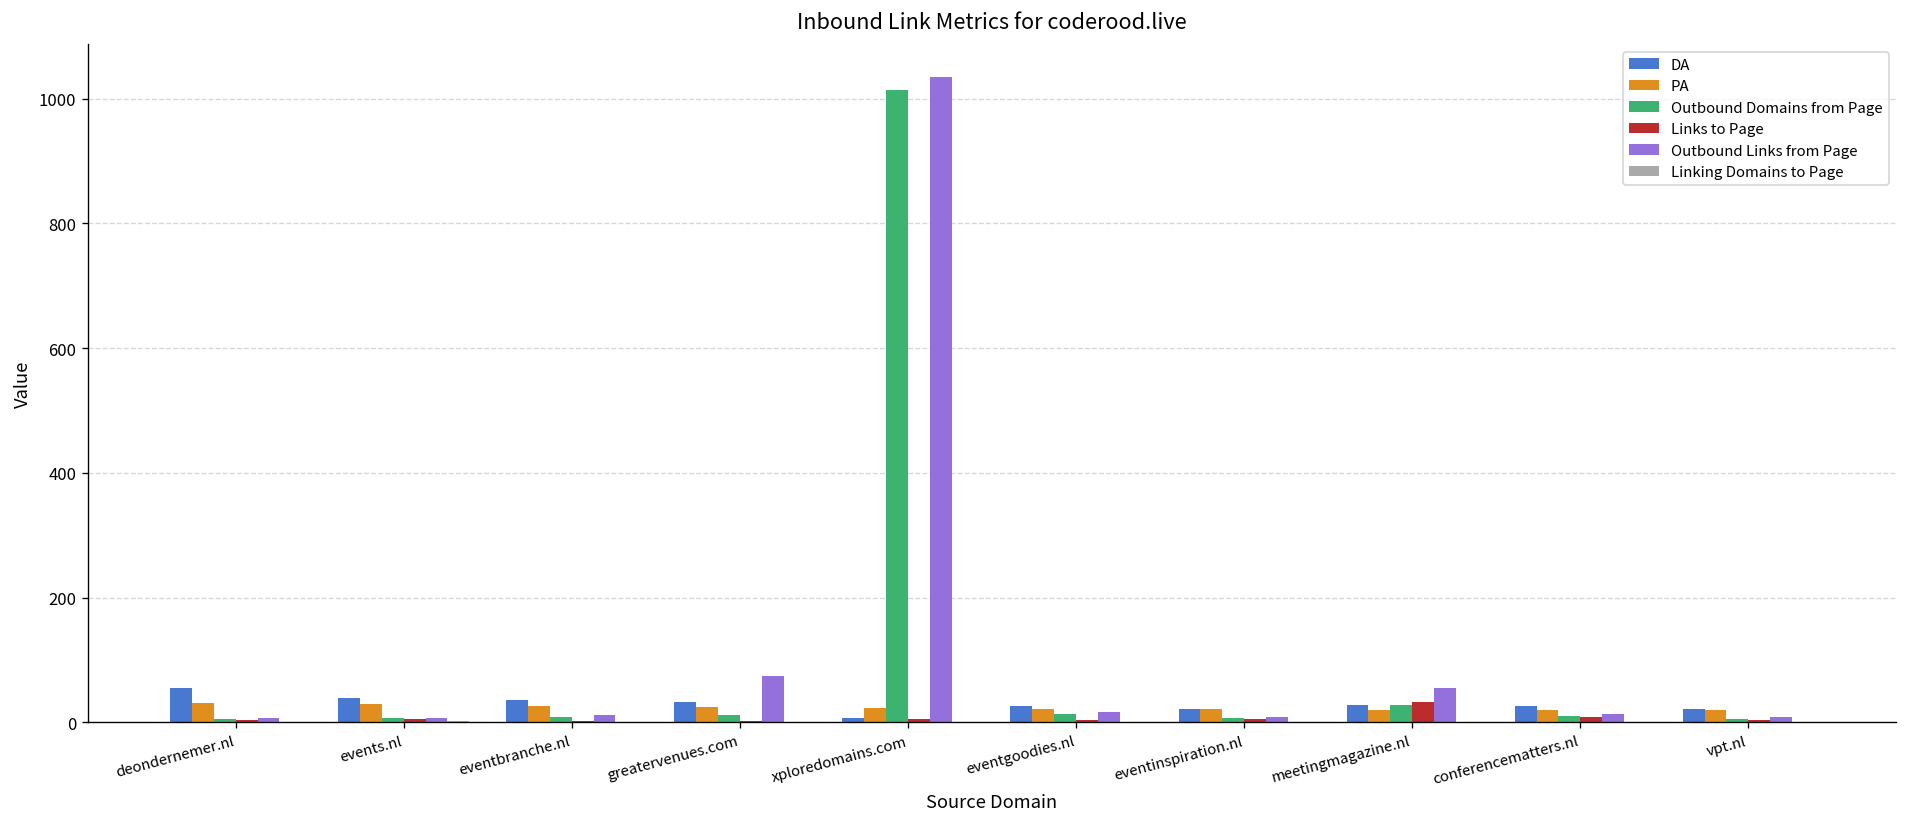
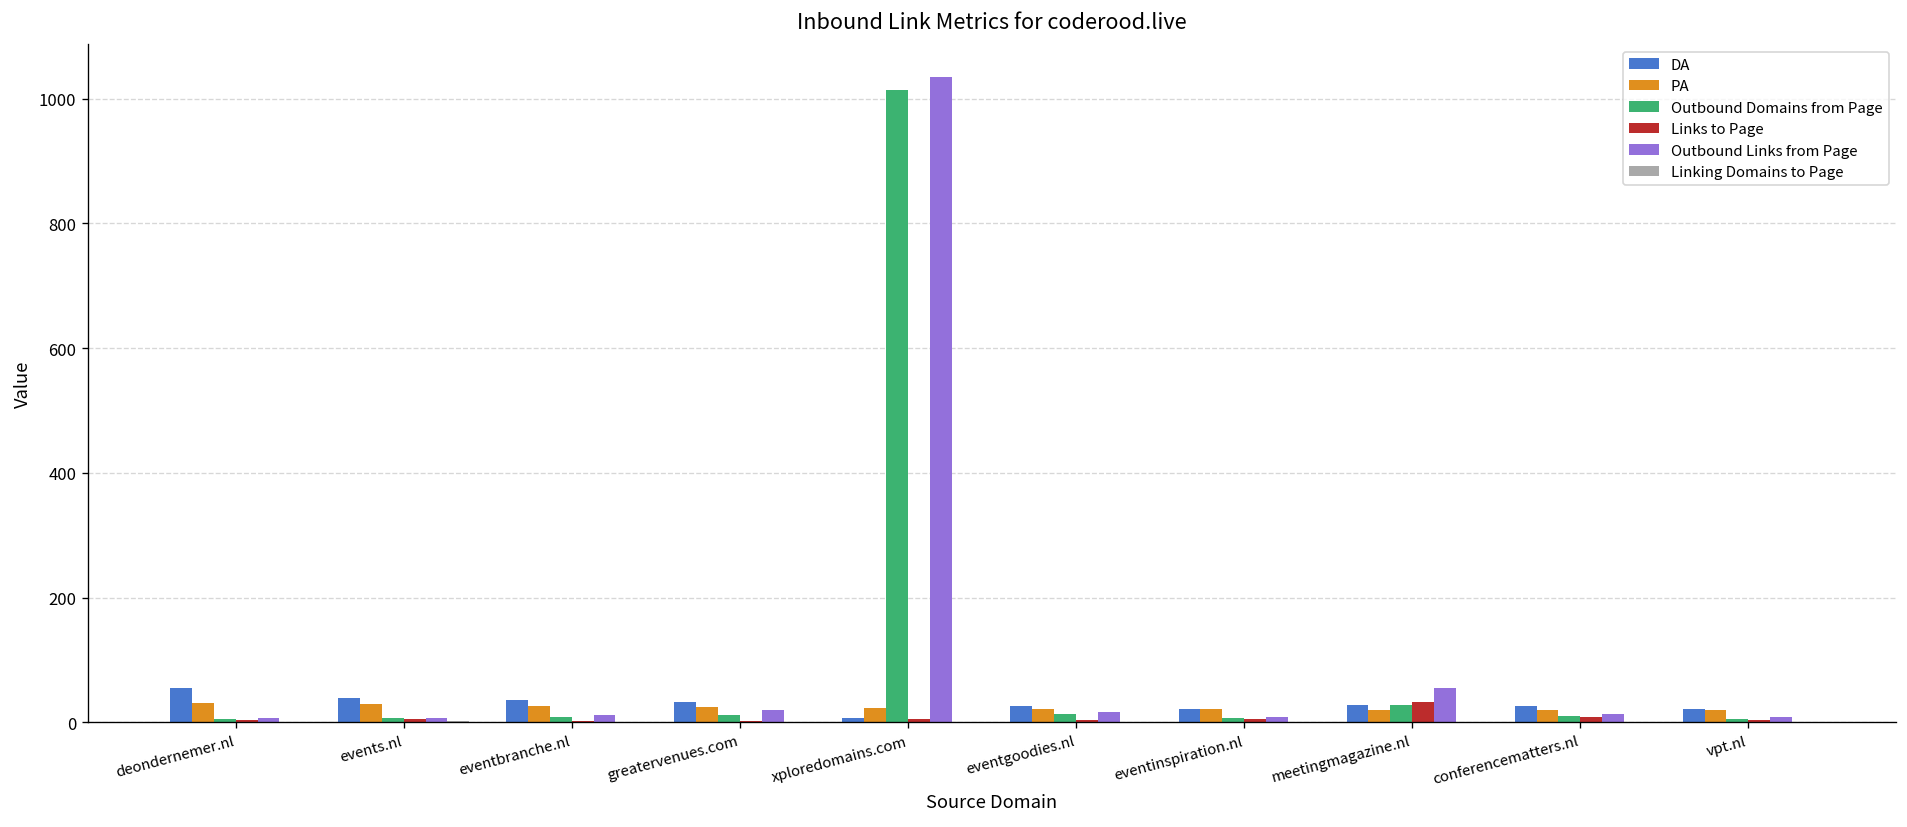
Outbound Links from Page, greatervenues.com: 70 -> 20
